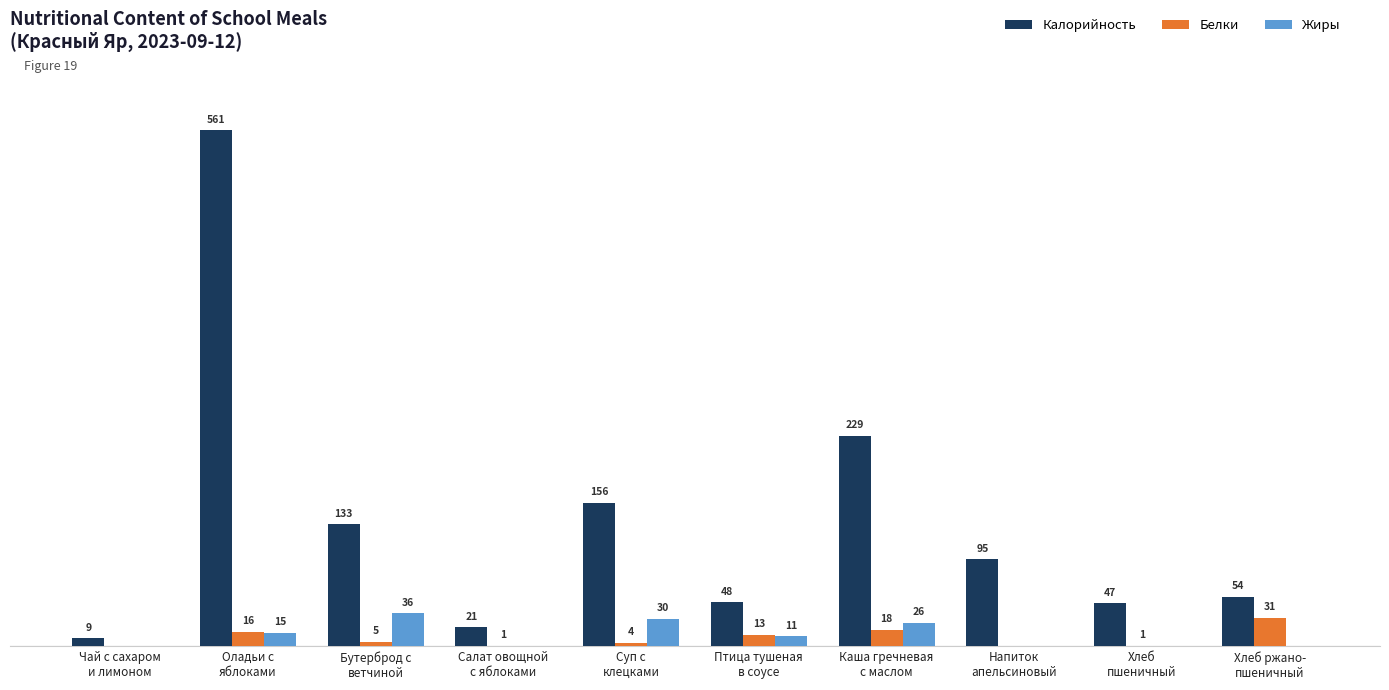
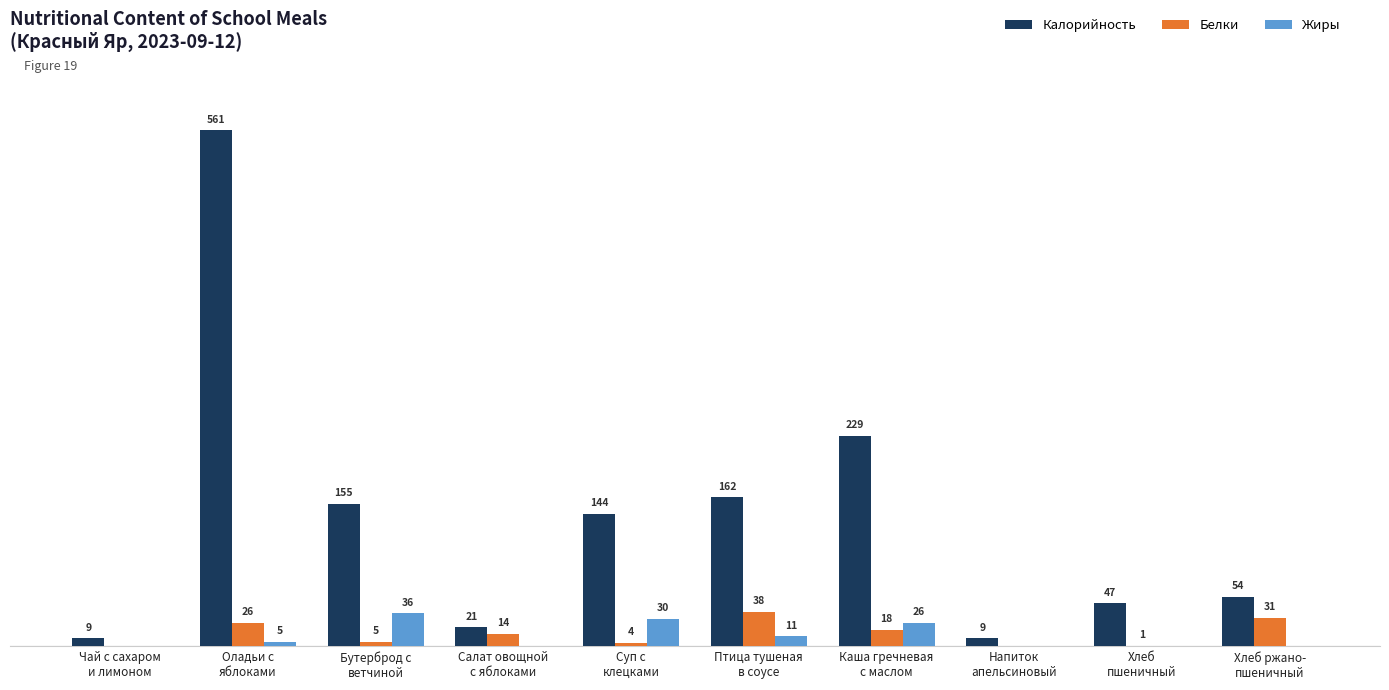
Белки, Оладьи с яблоками: 16 -> 26
Жиры, Оладьи с яблоками: 15 -> 5
Калорийность, Бутерброд с ветчиной: 133 -> 155
Белки, Салат овощной с яблоками: 1 -> 14
Калорийность, Суп с клецками: 156 -> 144
Калорийность, Птица тушеная в соусе: 48 -> 162
Белки, Птица тушеная в соусе: 13 -> 38
Калорийность, Напиток апельсиновый: 95 -> 9
